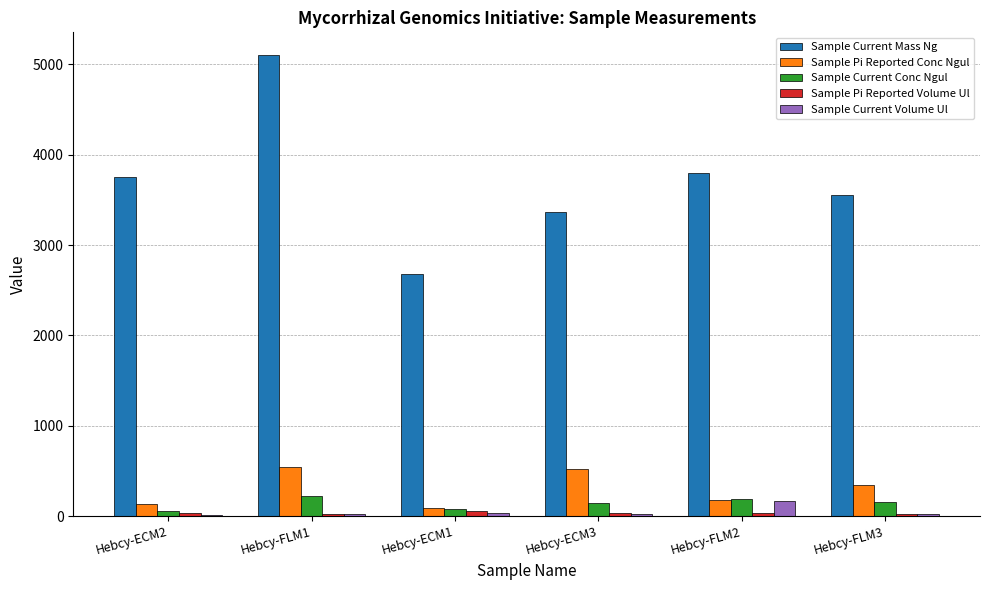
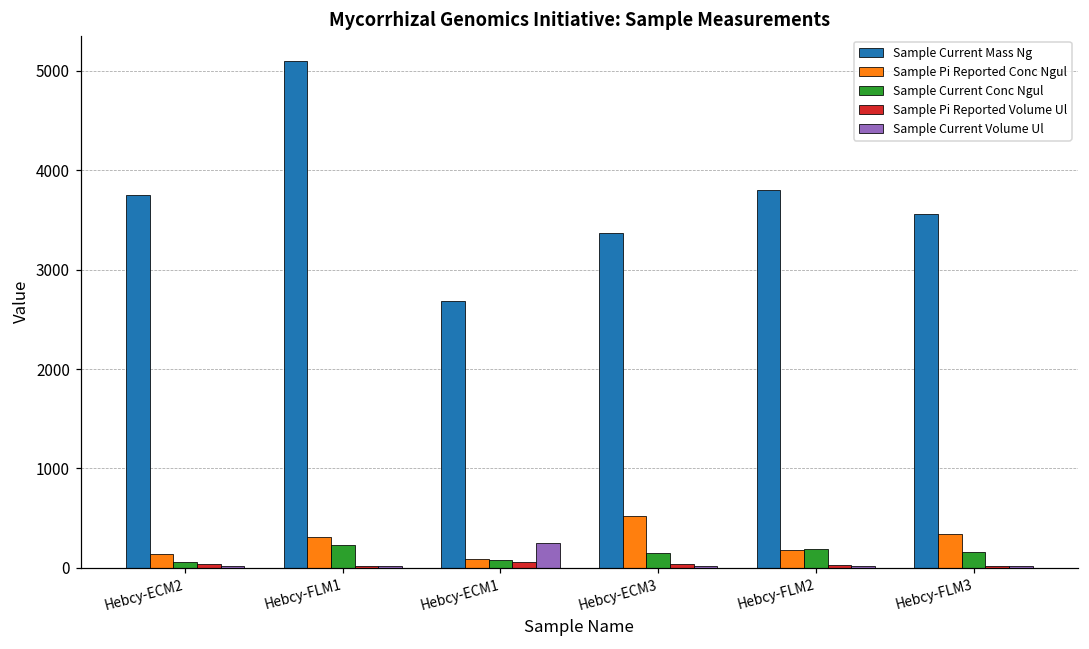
Sample Pi Reported Conc Ngul, Hebcy-FLM1: 500 -> 300
Sample Current Volume Ul, Hebcy-ECM1: 0 -> 200
Sample Current Volume Ul, Hebcy-FLM2: 200 -> 0
